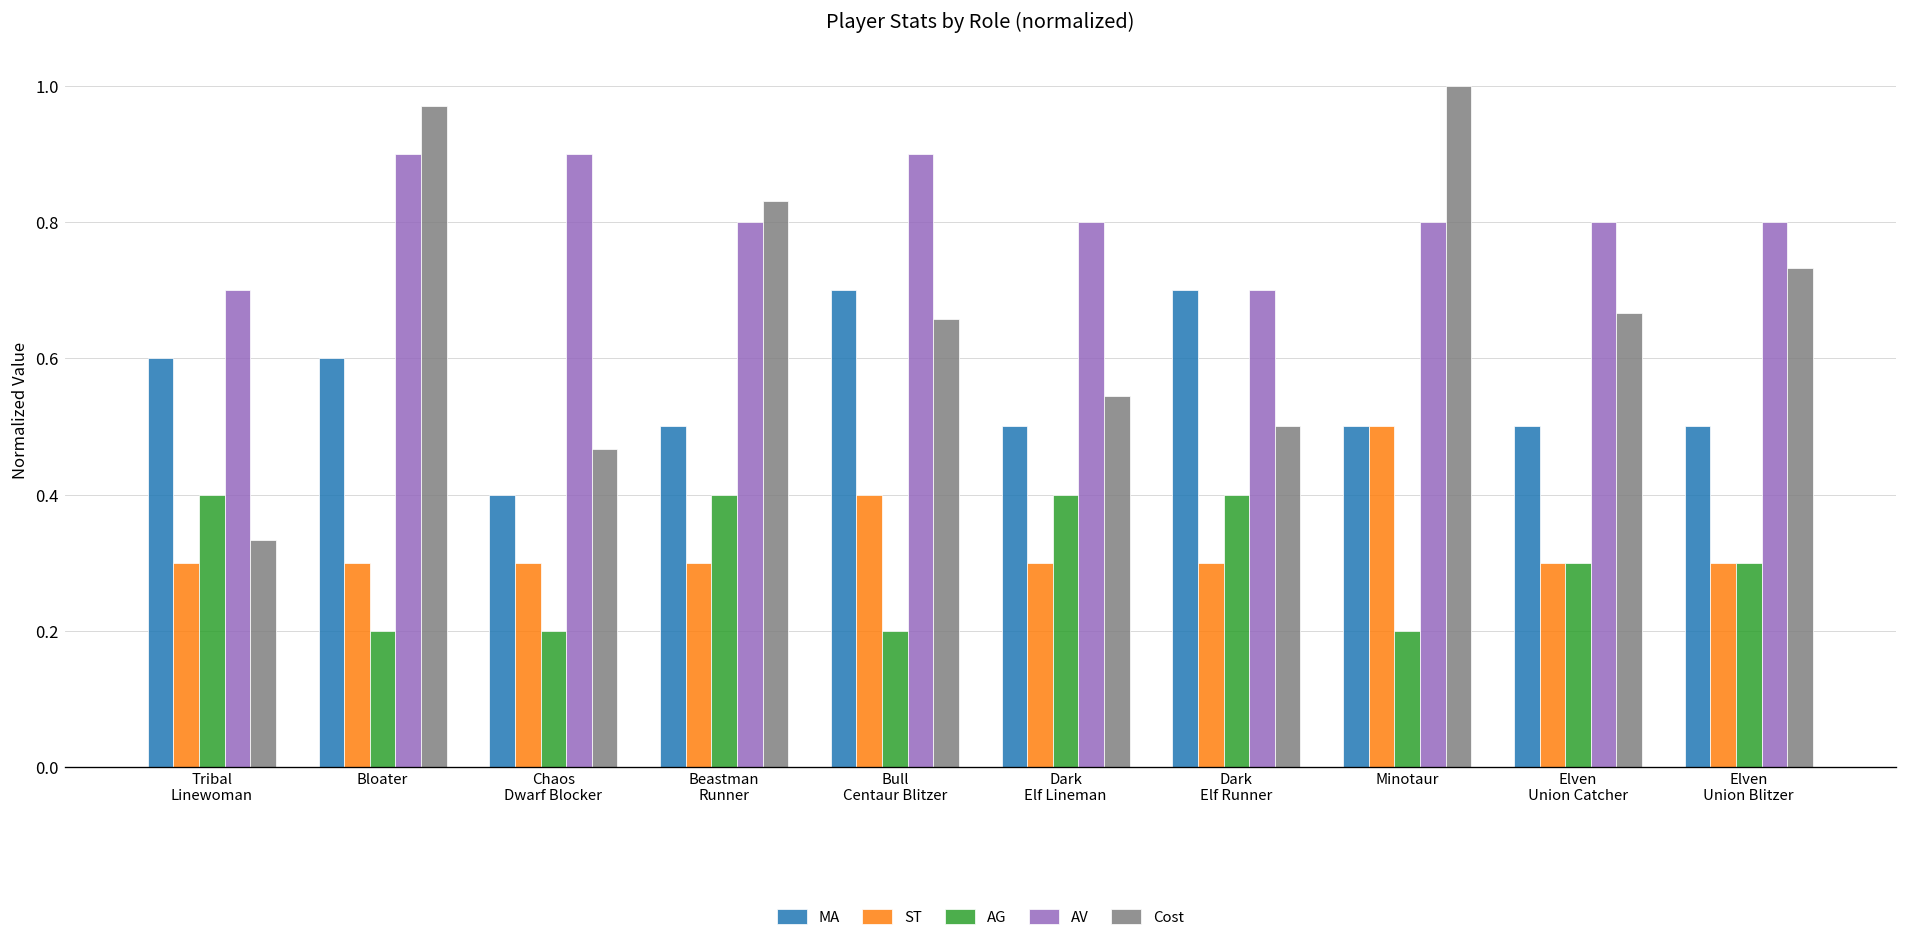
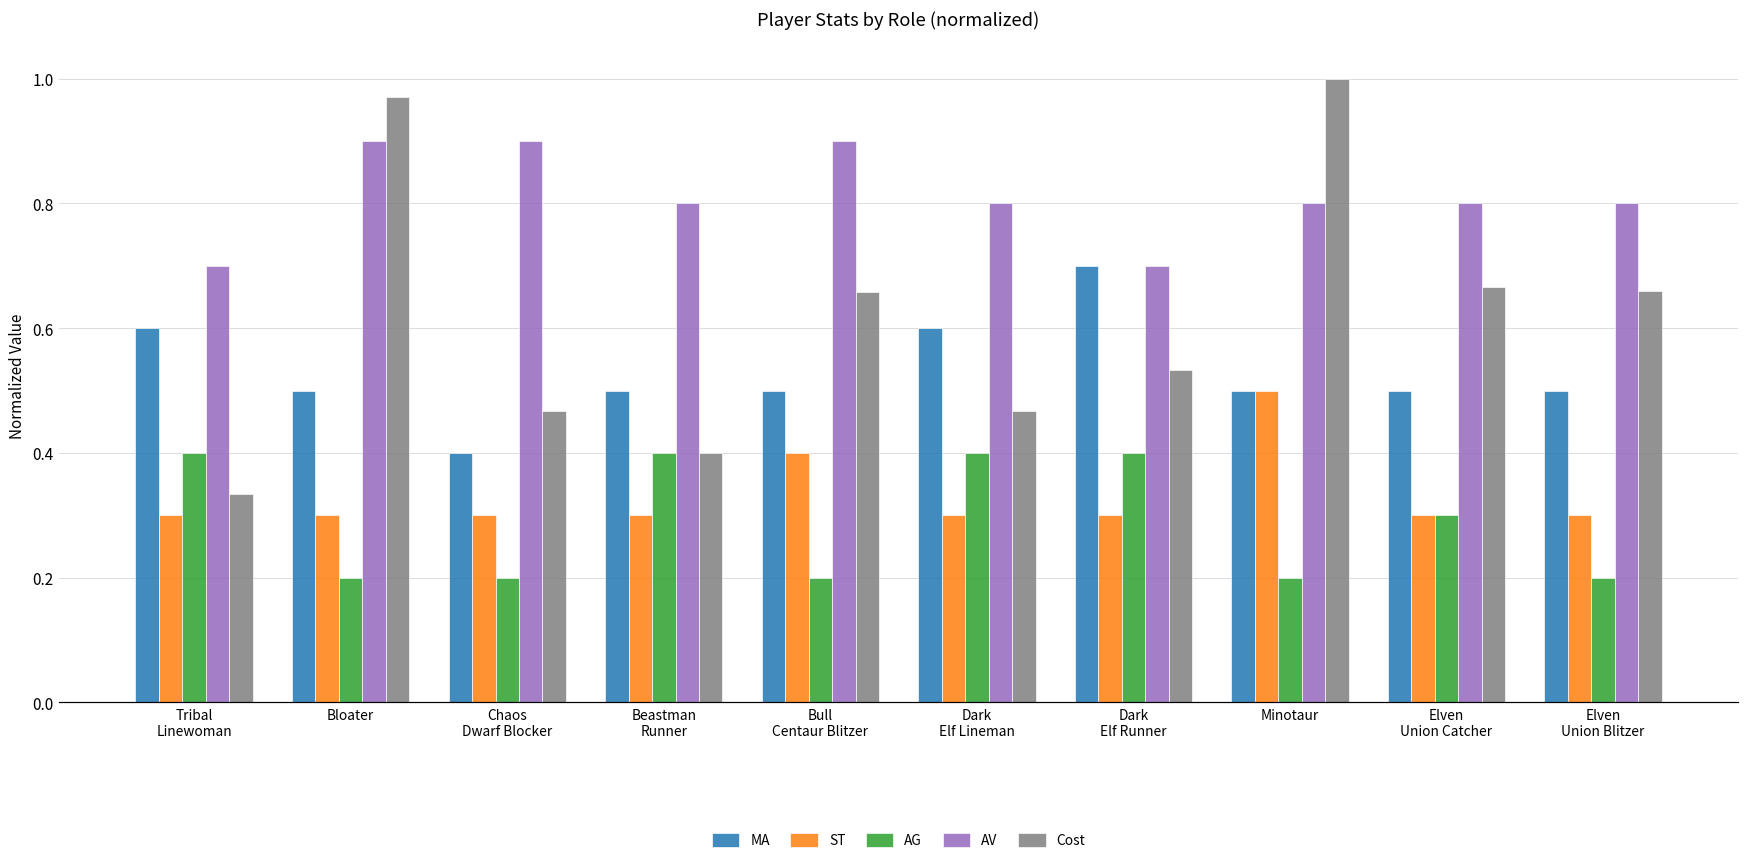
MA, Bloater: 0.60 -> 0.50
Cost, Beastman Runner: 0.83 -> 0.40
MA, Bull Centaur Blitzer: 0.70 -> 0.50
MA, Dark Elf Lineman: 0.50 -> 0.60
Cost, Dark Elf Lineman: 0.55 -> 0.47
Cost, Dark Elf Runner: 0.50 -> 0.53
AG, Elven Union Blitzer: 0.30 -> 0.20
Cost, Elven Union Blitzer: 0.73 -> 0.66
